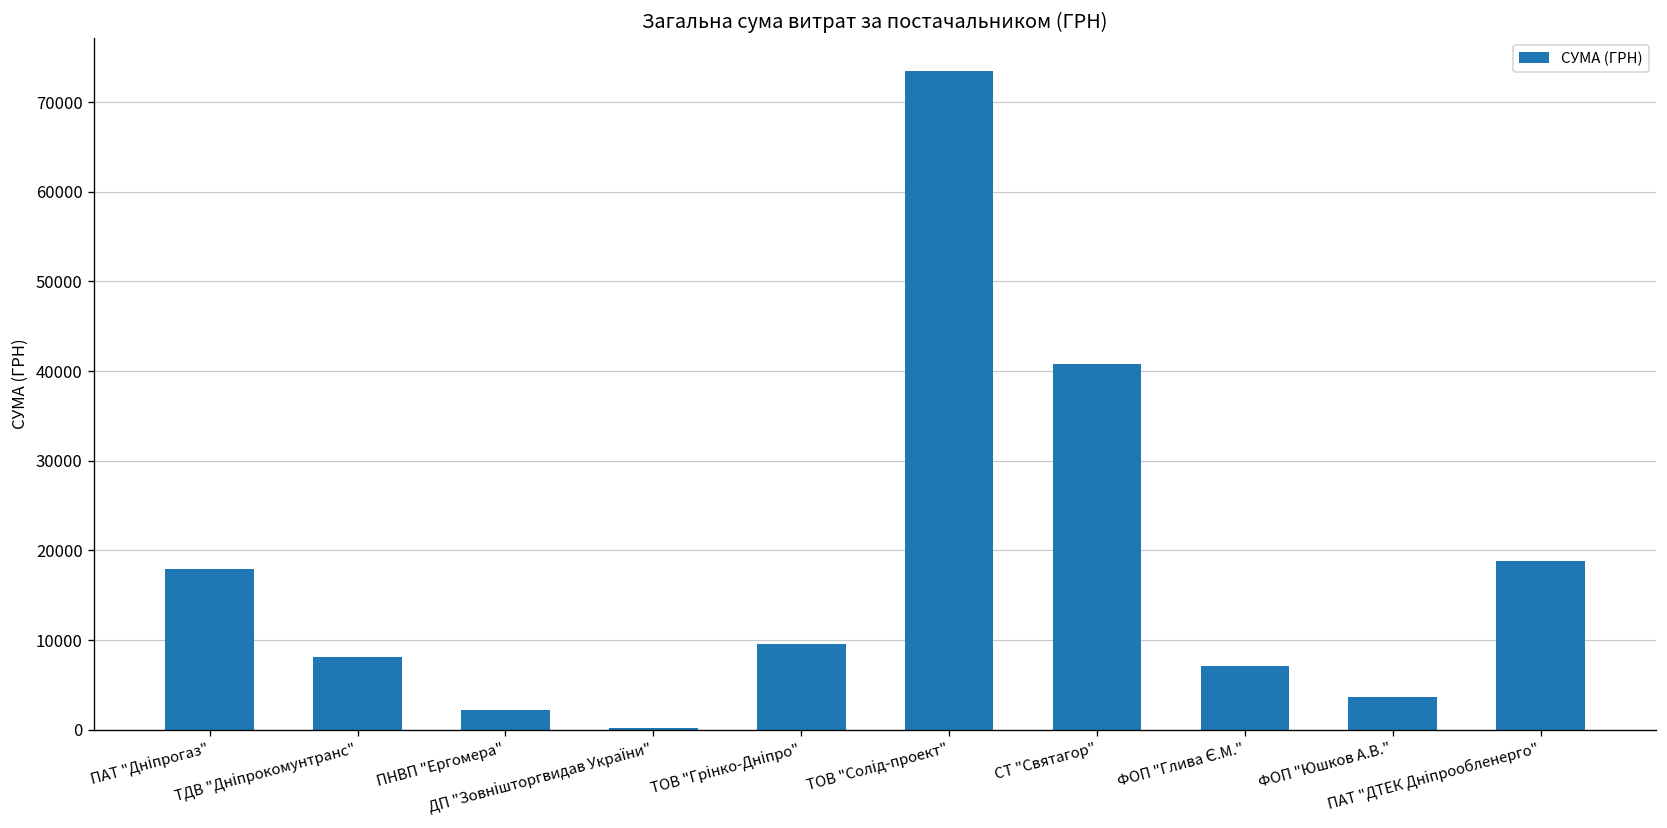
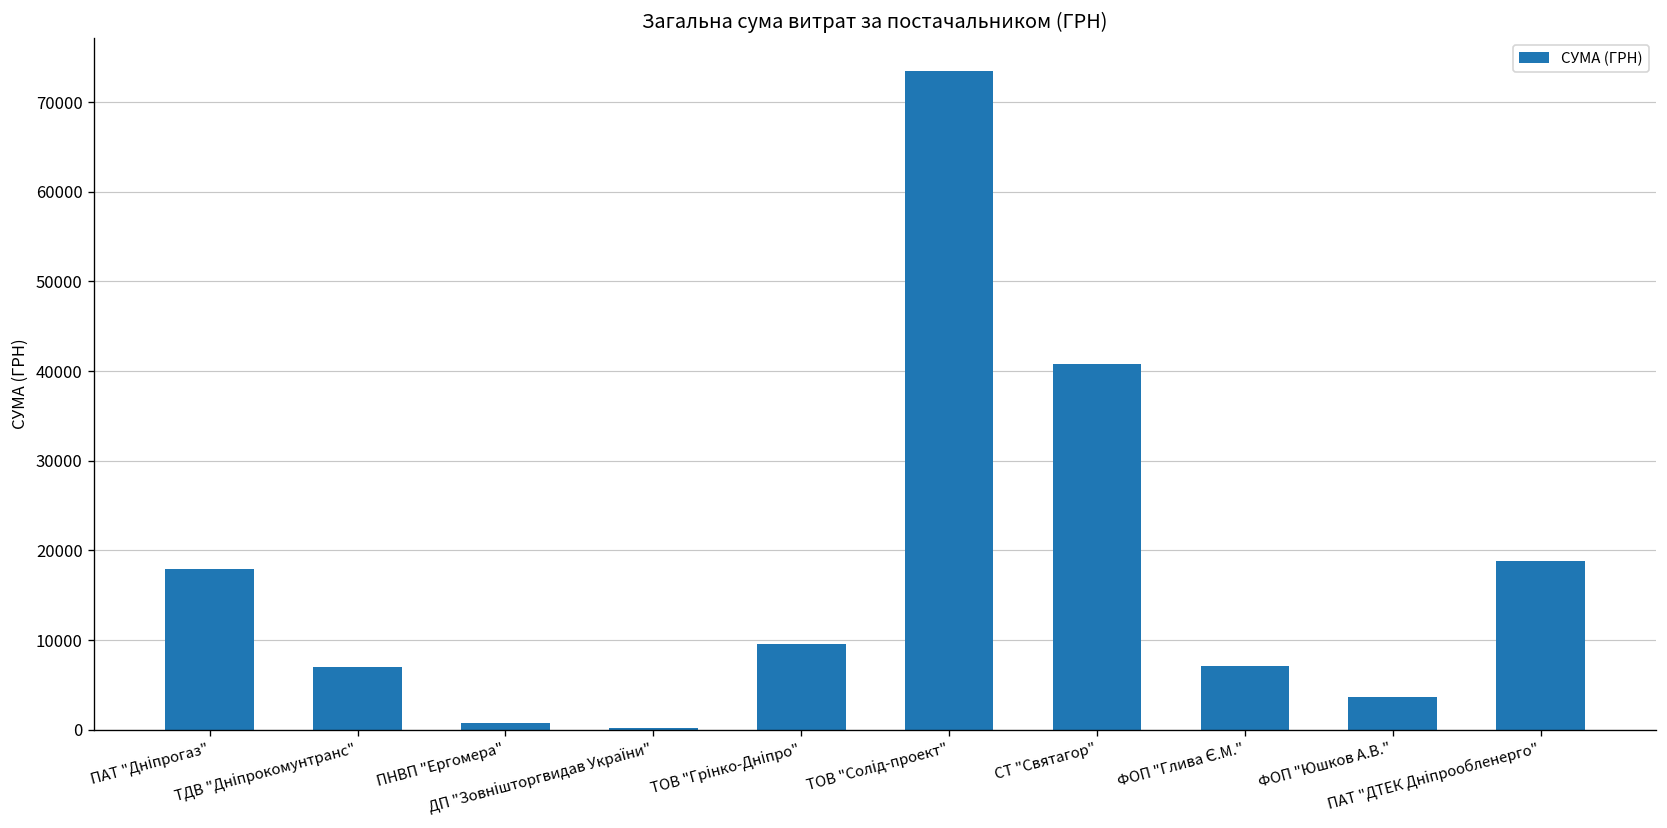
ТДВ "Дніпрокомунтранс": 8000 -> 7000
ПНВП "Ергомера": 2000 -> 1000
